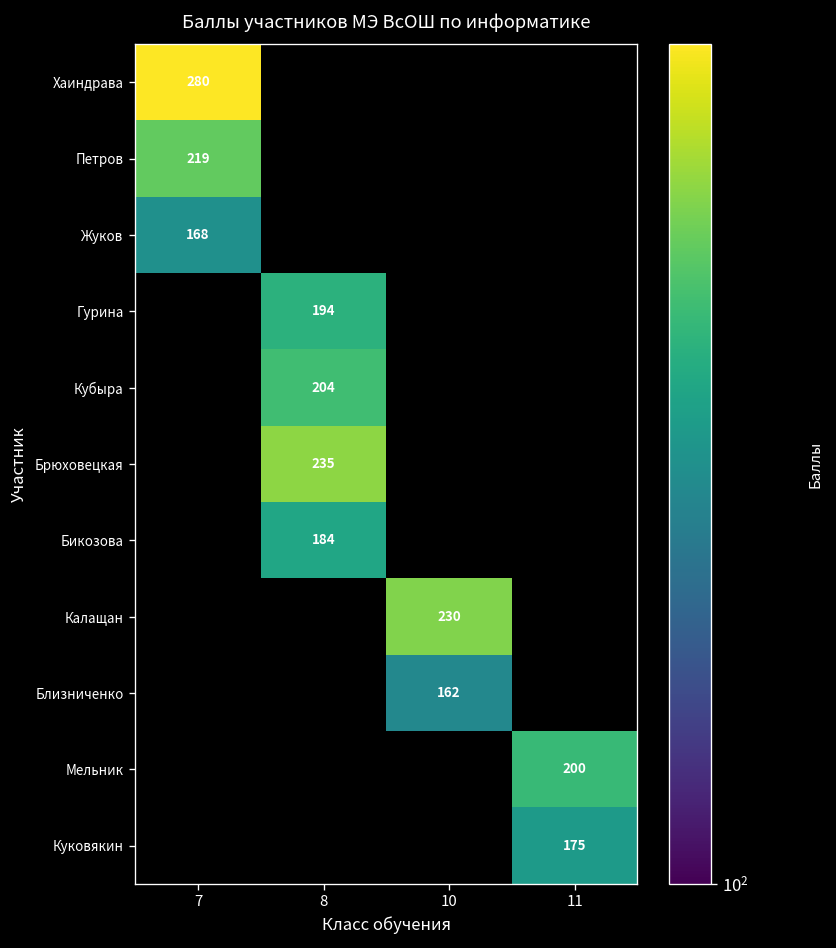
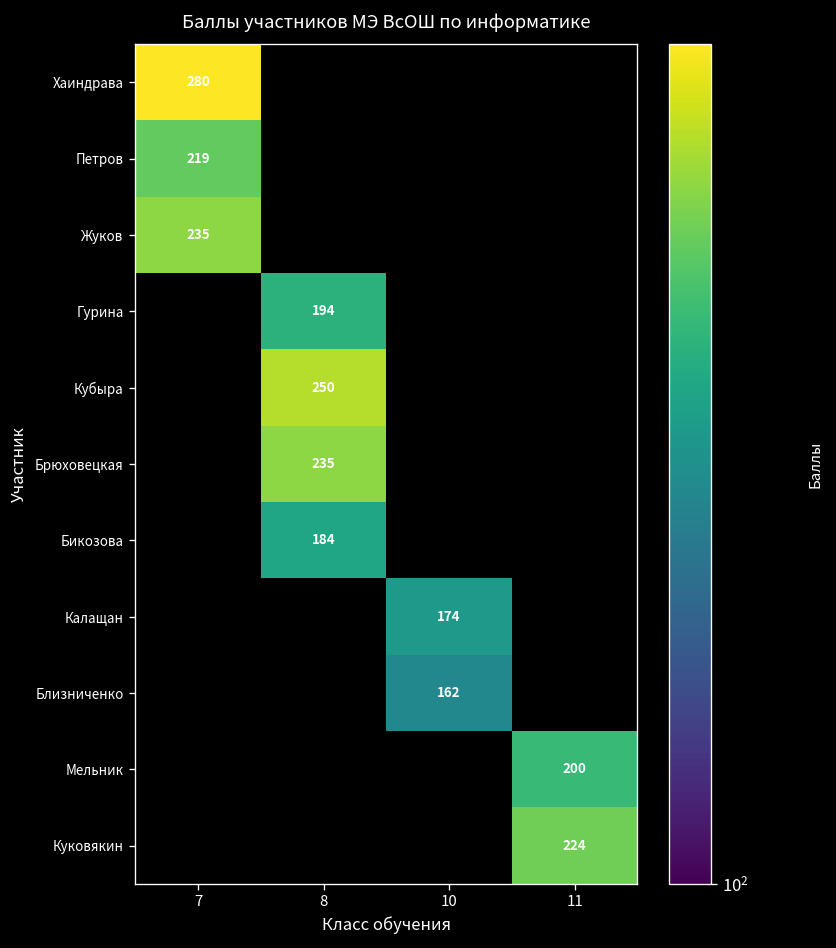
Жуков, 7: 168 -> 235
Кубыра, 8: 204 -> 250
Калащан, 10: 230 -> 174
Куковякин, 11: 175 -> 224
